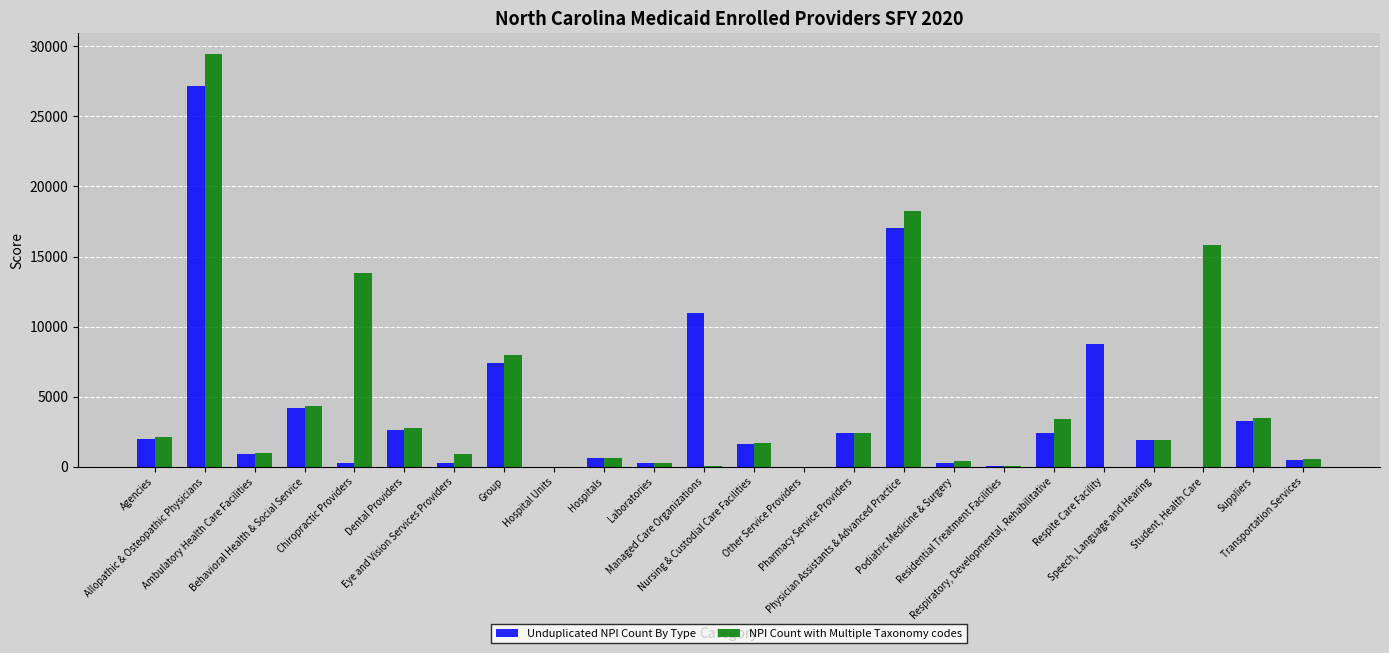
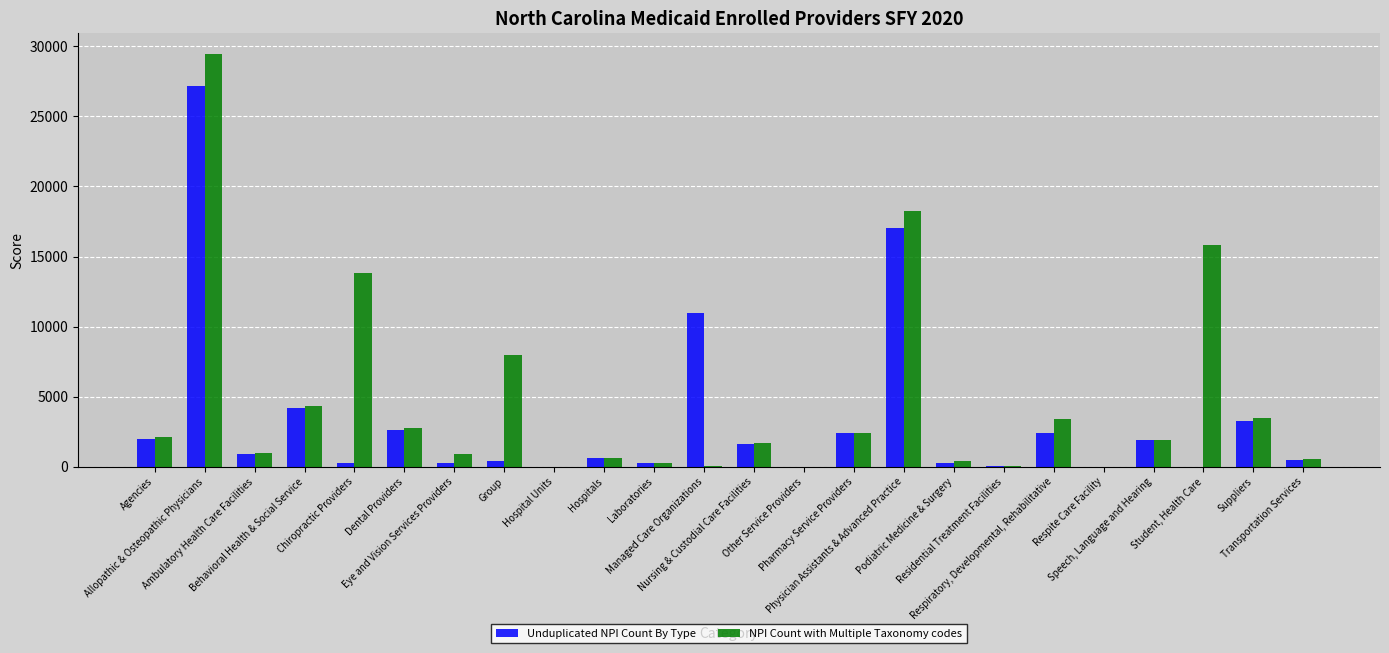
Unduplicated NPI Count By Type, Group: 7400 -> 400
Unduplicated NPI Count By Type, Respite Care Facility: 8700 -> 0
